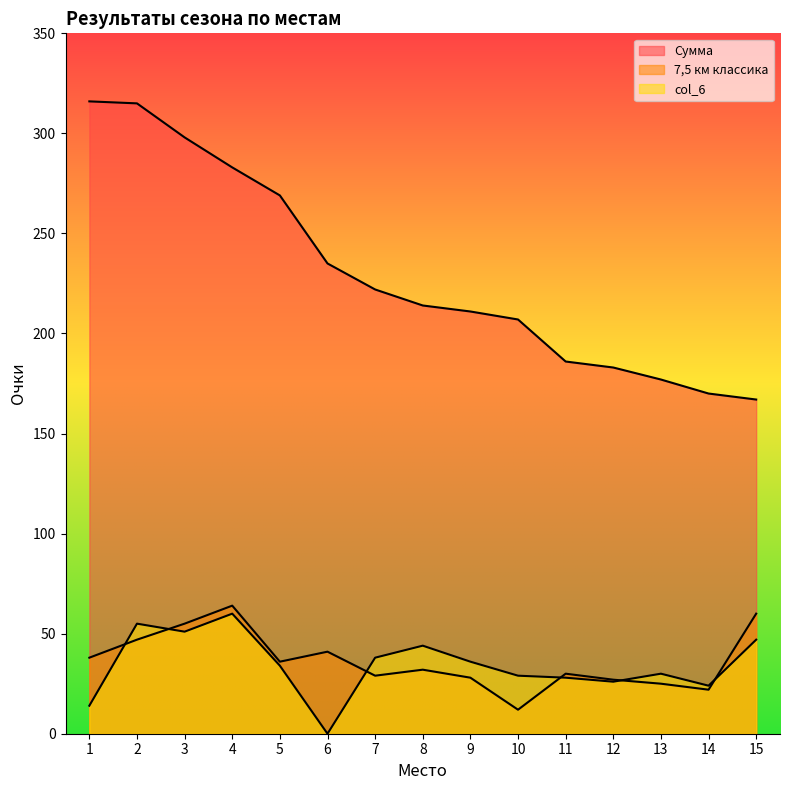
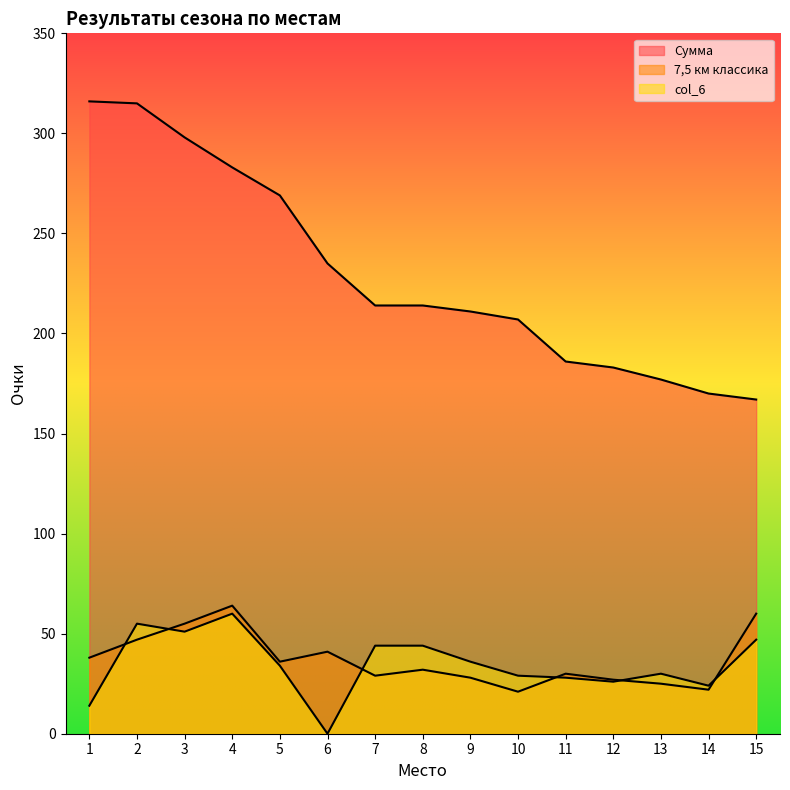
Сумма, 7: 222 -> 214
col_6, 7: 38 -> 44
7,5 км классика, 10: 12 -> 21
